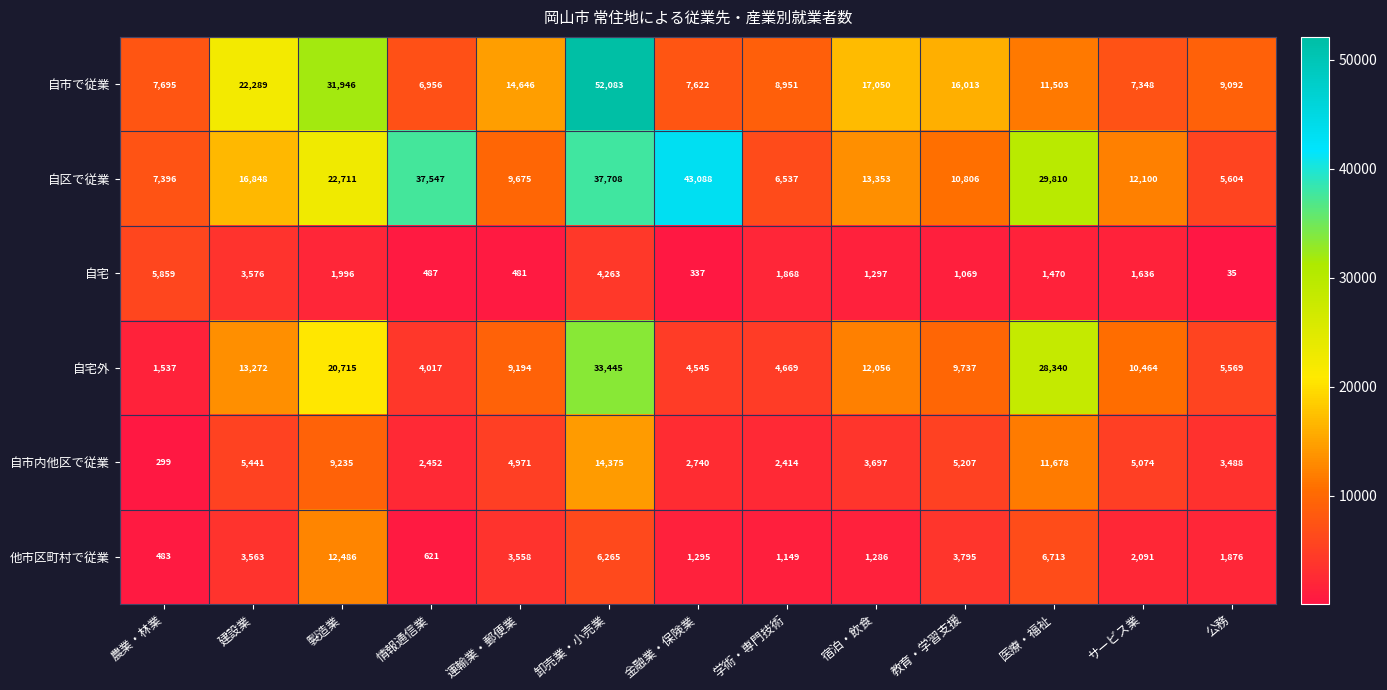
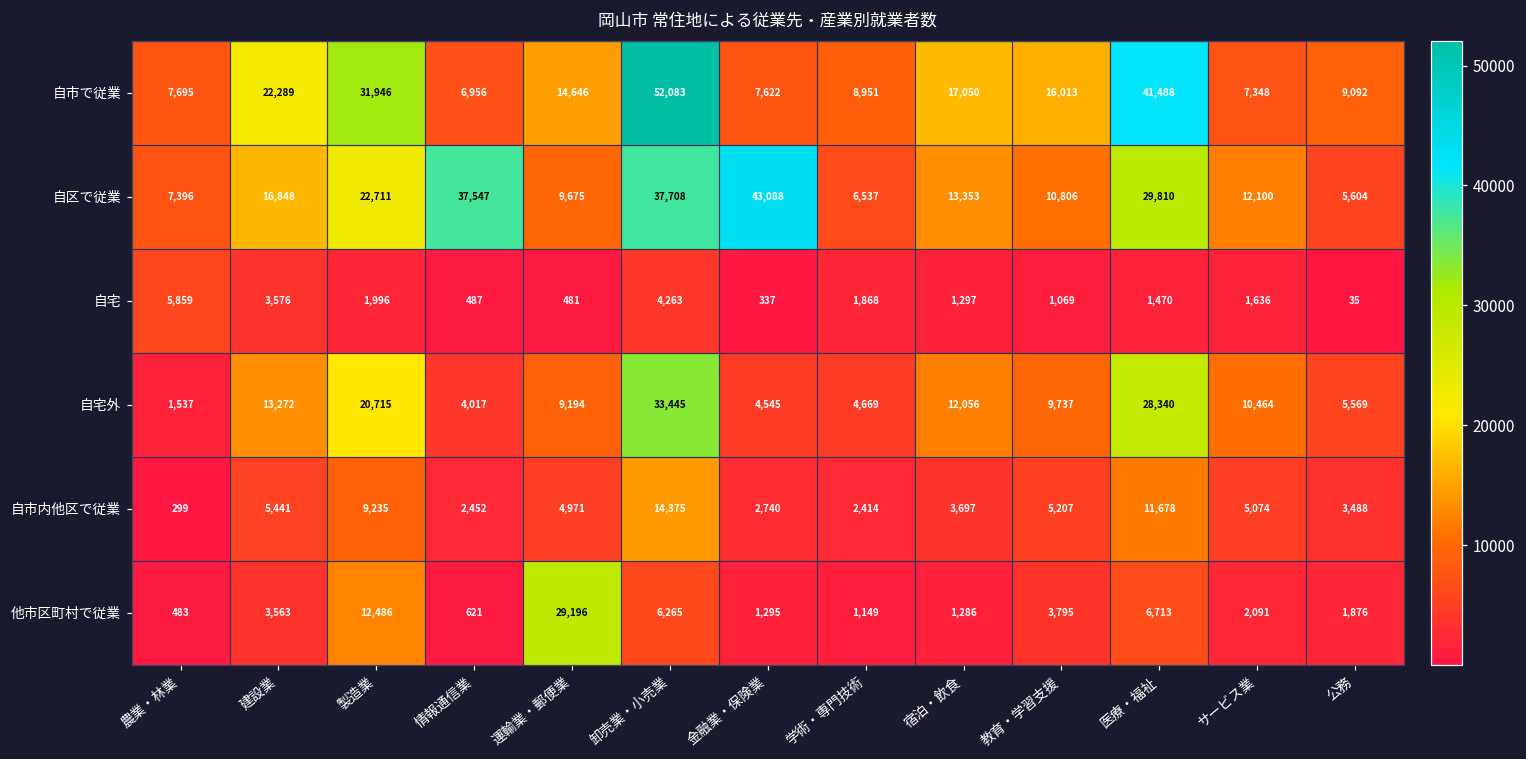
自市で従業, 医療・福祉: 11,503 -> 41,488
他市区町村で従業, 運輸業・郵便業: 3,558 -> 29,196
